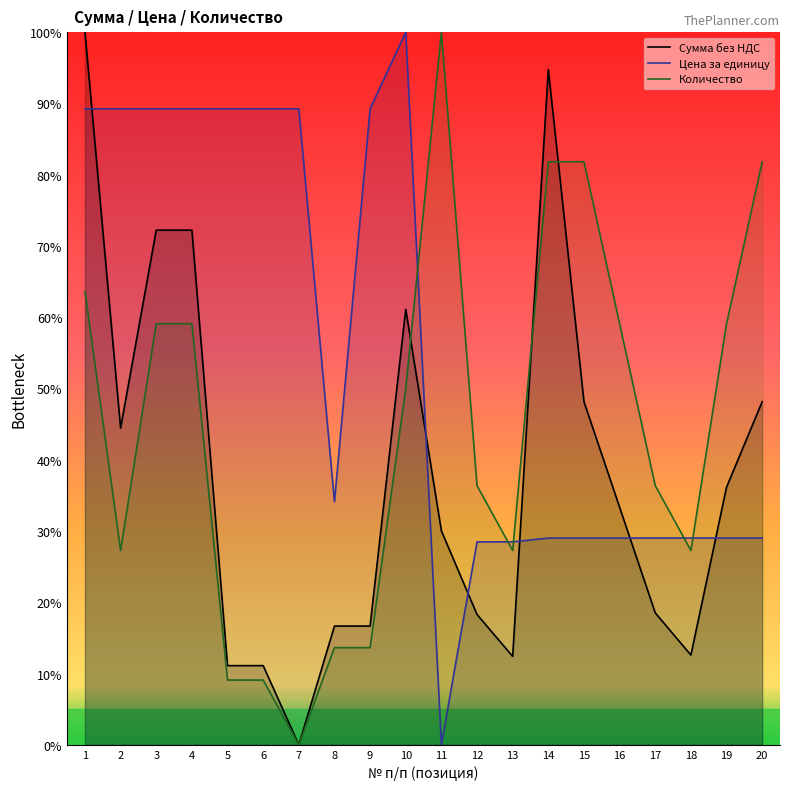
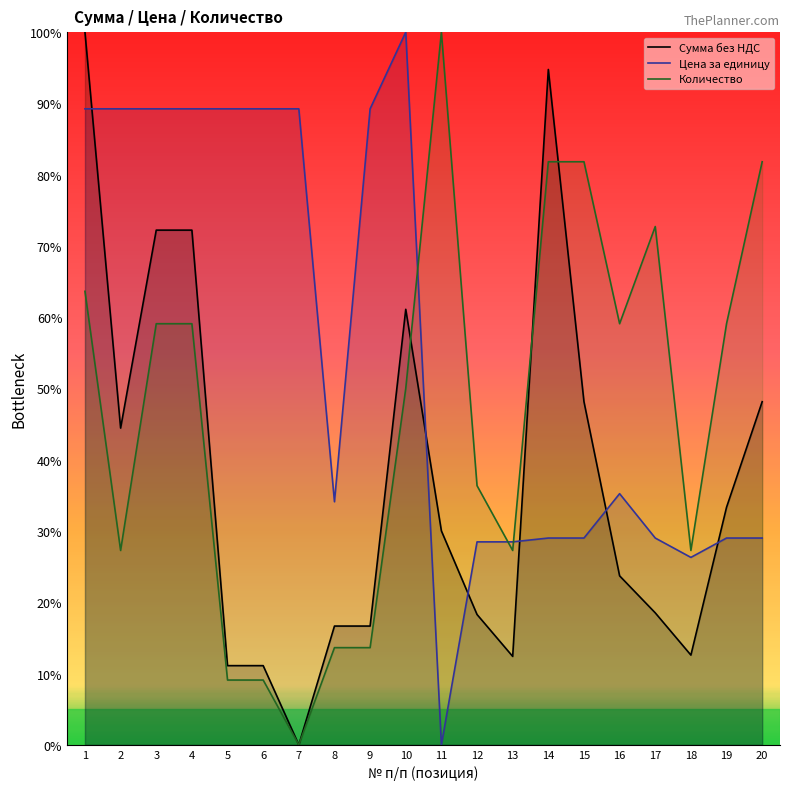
Сумма без НДС, 16: 33% -> 24%
Цена за единицу, 16: 29% -> 35%
Количество, 17: 36% -> 73%
Цена за единицу, 18: 29% -> 26%
Сумма без НДС, 19: 36% -> 33%
